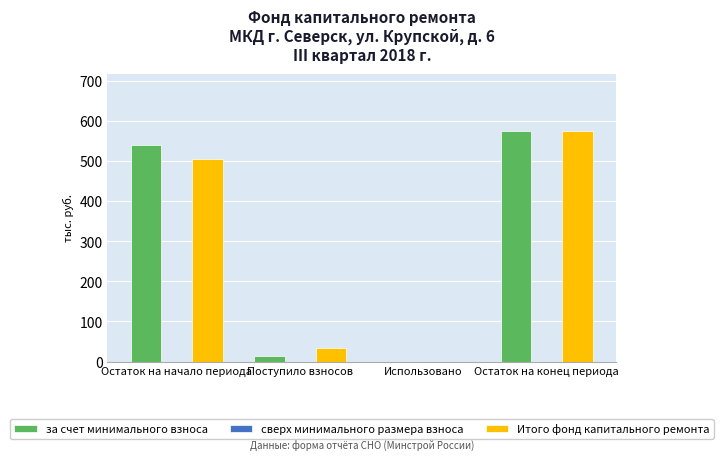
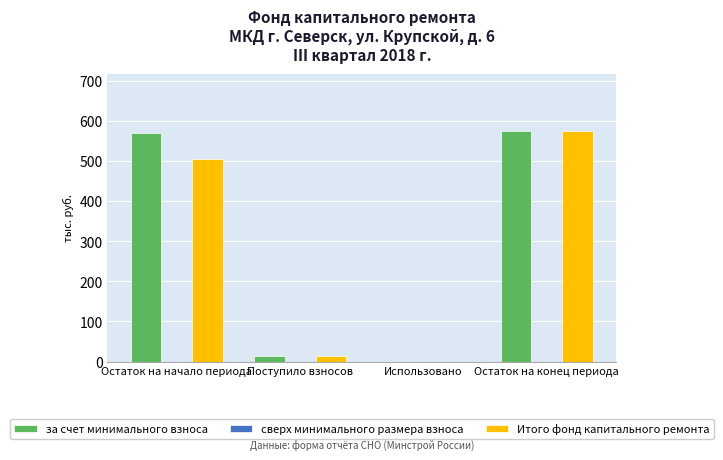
за счет минимального взноса, Остаток на начало периода: 540 -> 570
Итого фонд капитального ремонта, Поступило взносов: 30 -> 10
